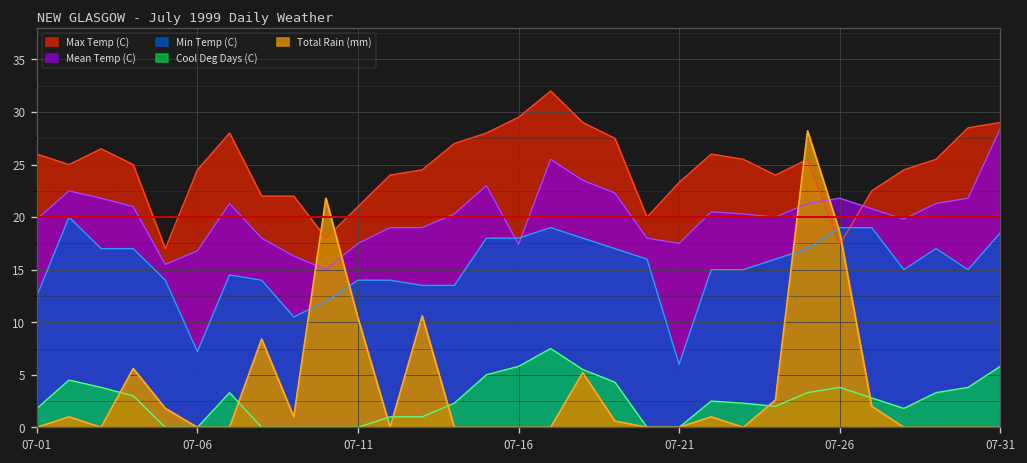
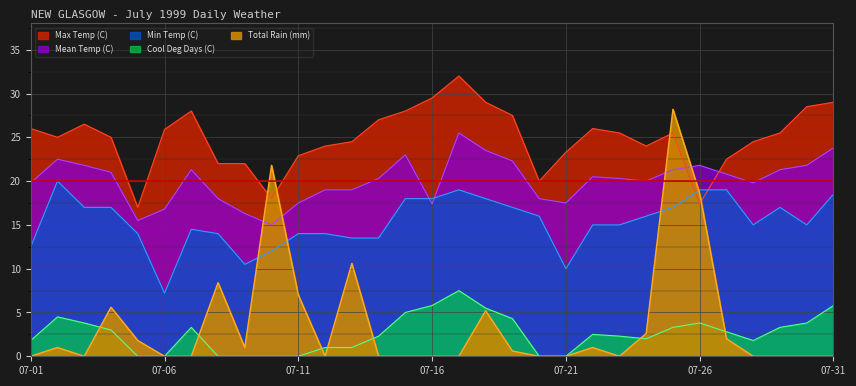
Max Temp (C), 07-06: 25 -> 26
Max Temp (C), 07-11: 21 -> 23
Total Rain (mm), 07-11: 10 -> 7
Min Temp (C), 07-21: 6 -> 10
Mean Temp (C), 07-31: 28 -> 24
